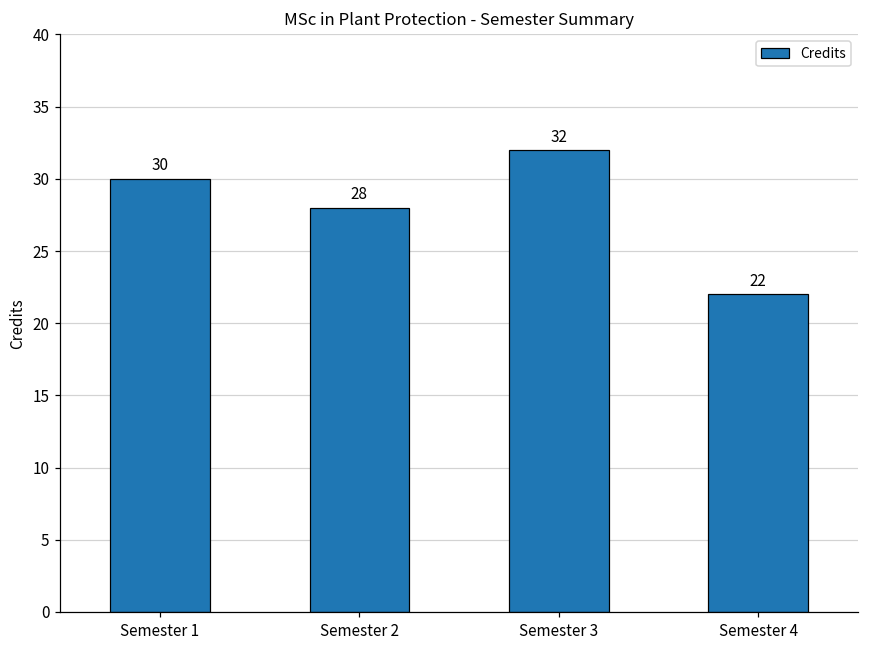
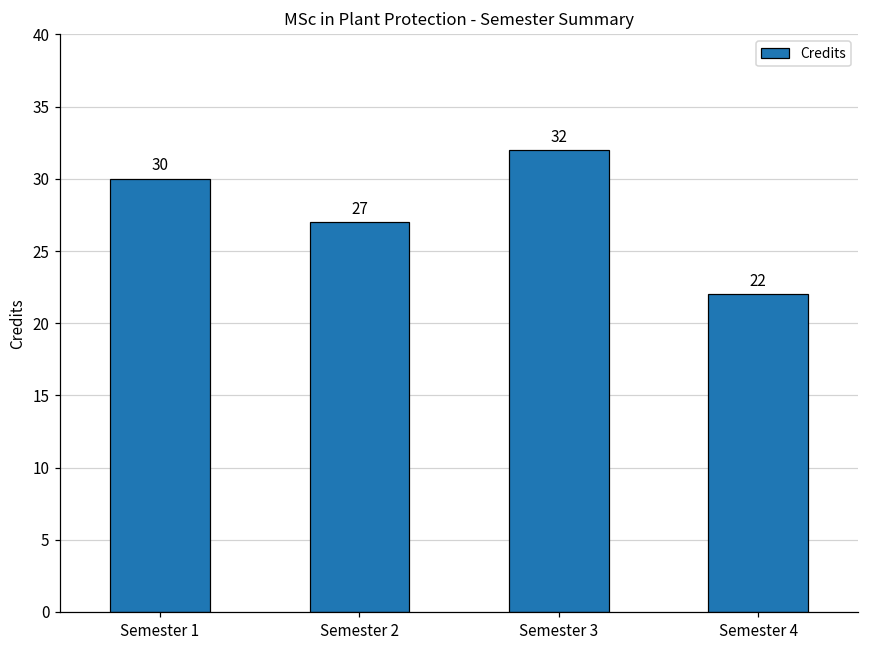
Semester 2: 28 -> 27
